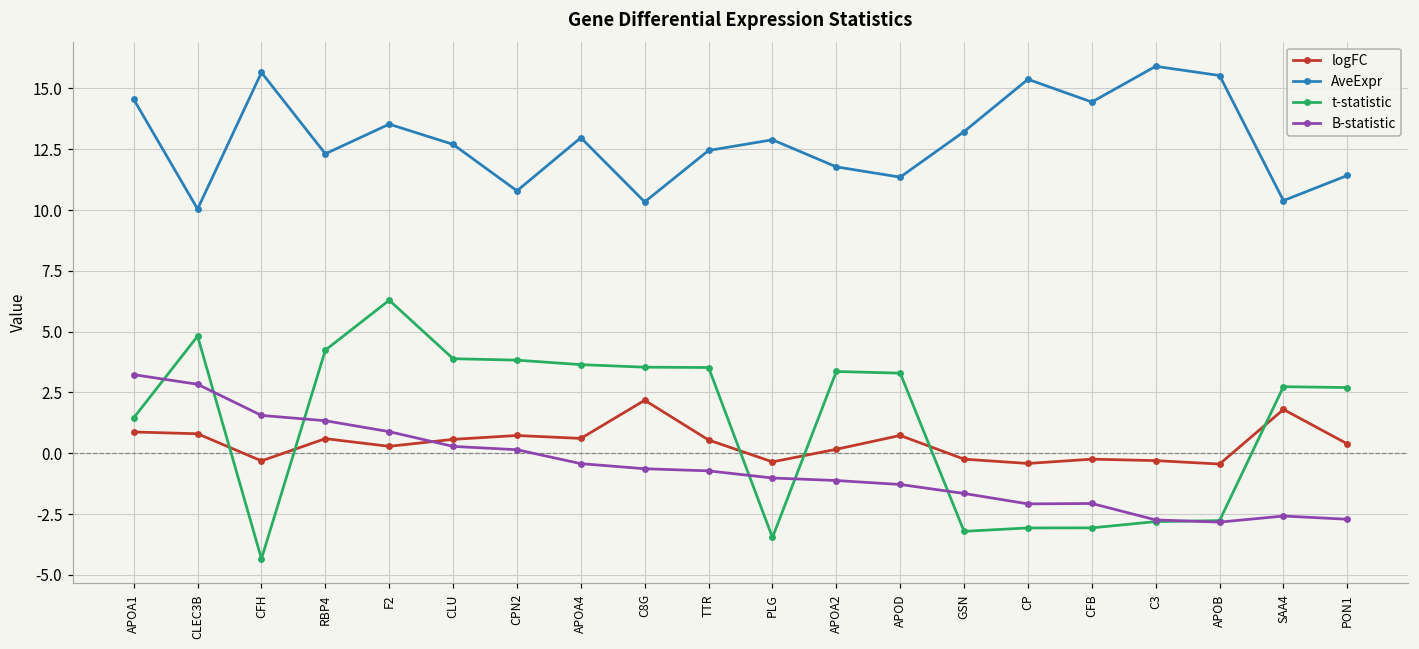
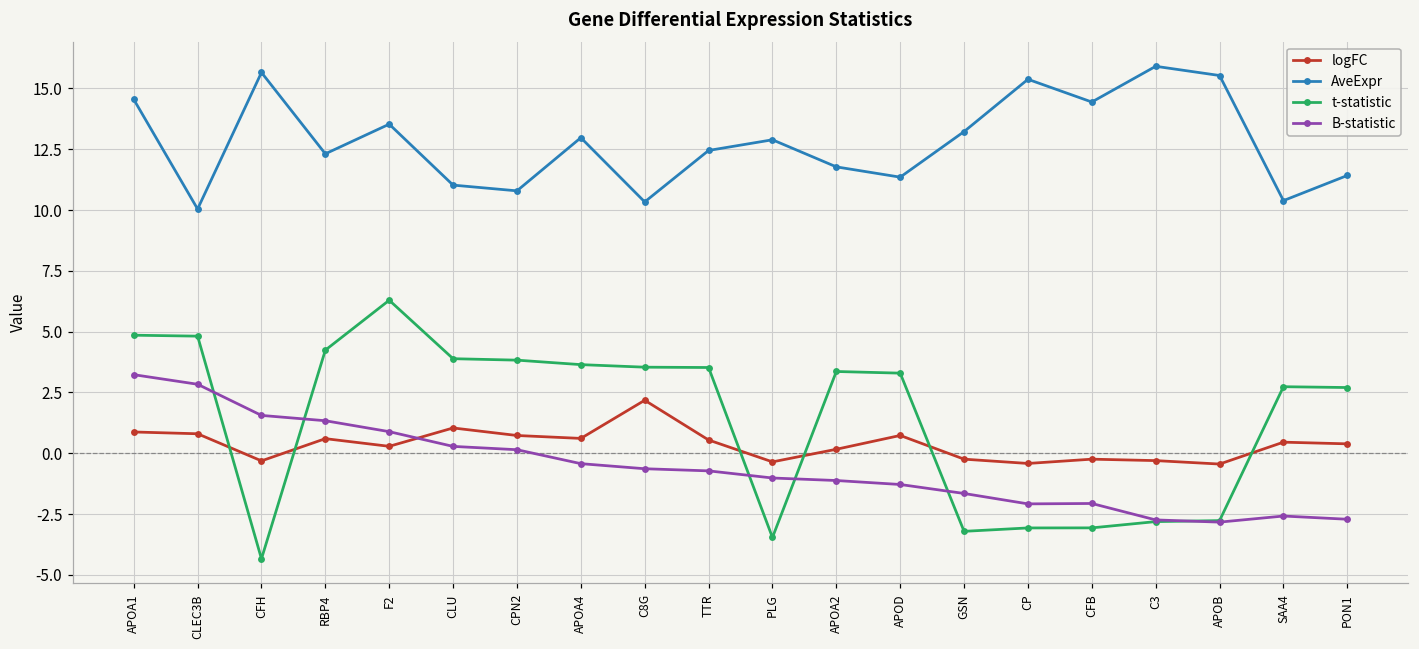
t-statistic, APOA1: 1.5 -> 4.9
logFC, CLU: 0.6 -> 1.0
AveExpr, CLU: 12.7 -> 11.0
logFC, SAA4: 1.8 -> 0.5
